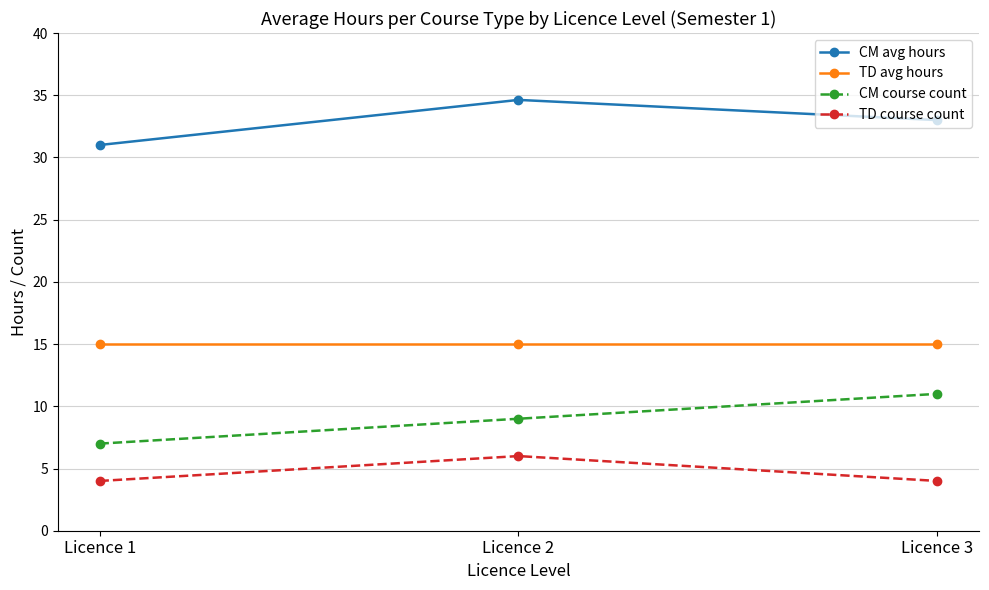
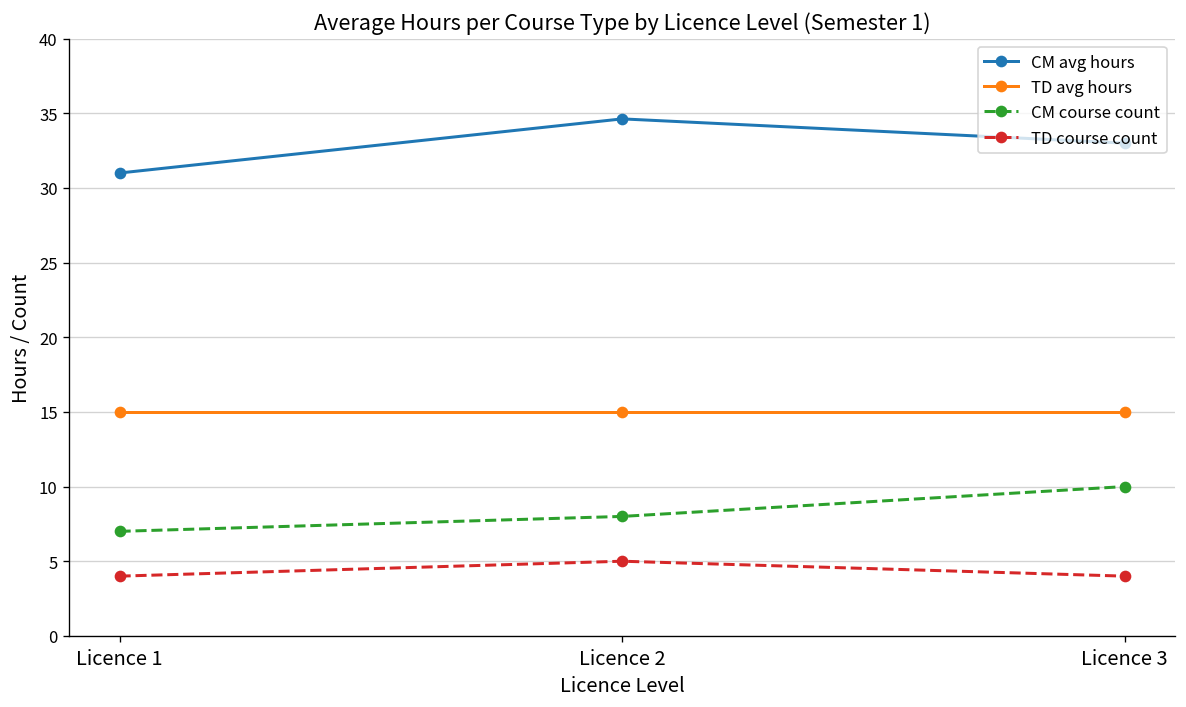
CM course count, Licence 2: 9 -> 8
TD course count, Licence 2: 6 -> 5
CM course count, Licence 3: 11 -> 10
